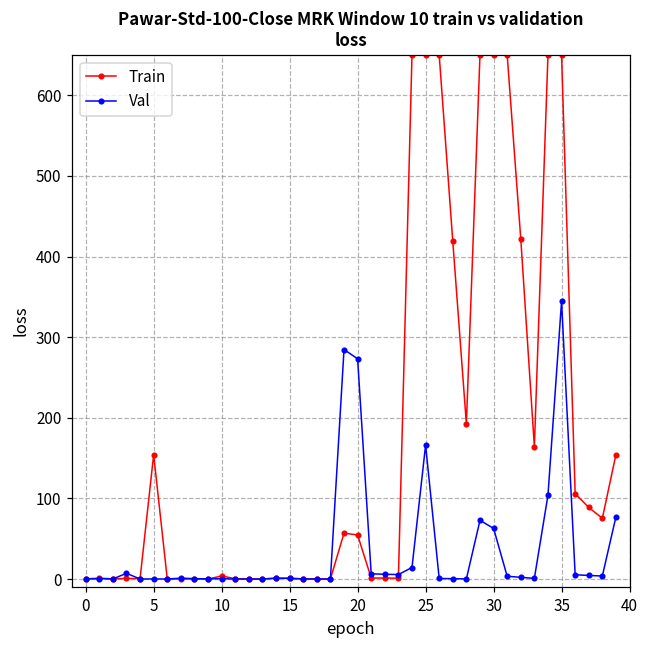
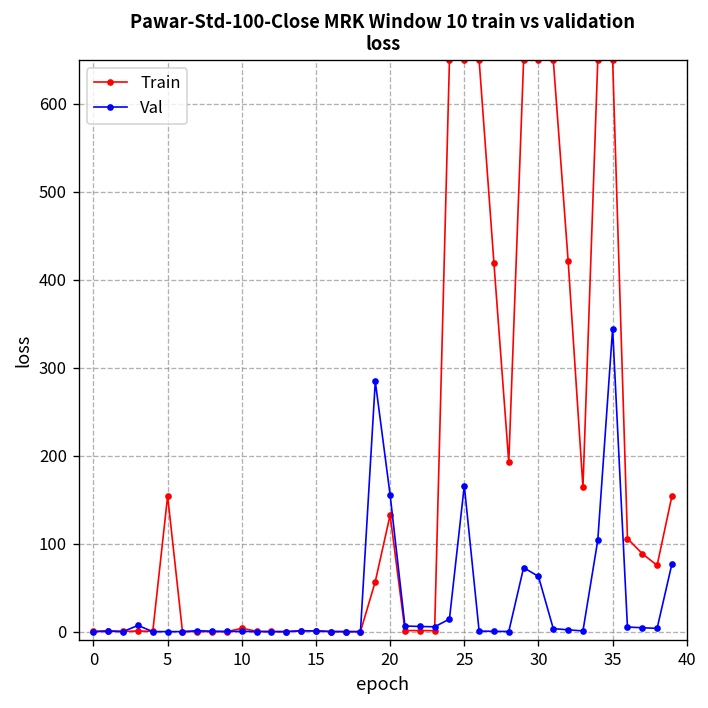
Train, 20: 50 -> 130
Val, 20: 270 -> 160
